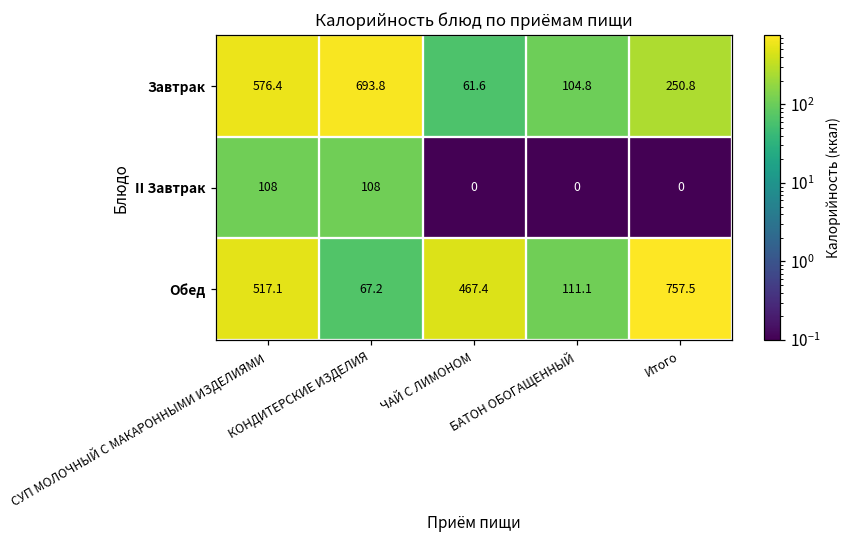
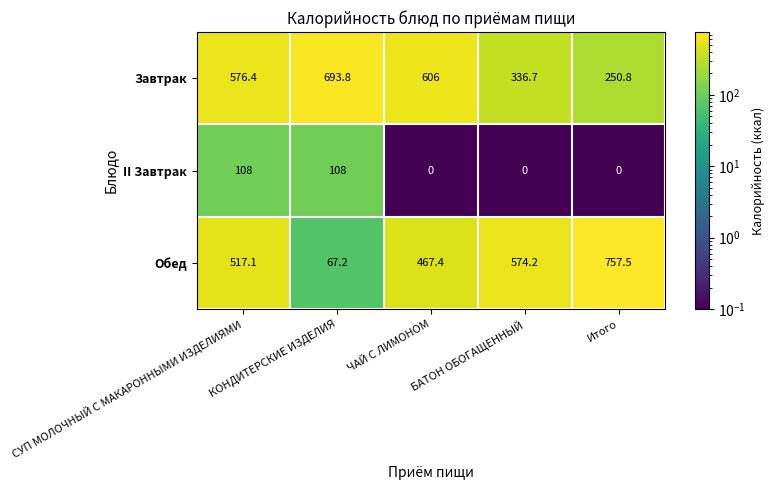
Завтрак, ЧАЙ С ЛИМОНОМ: 61.6 -> 606
Завтрак, БАТОН ОБОГАЩЕННЫЙ: 104.8 -> 336.7
Обед, БАТОН ОБОГАЩЕННЫЙ: 111.1 -> 574.2
